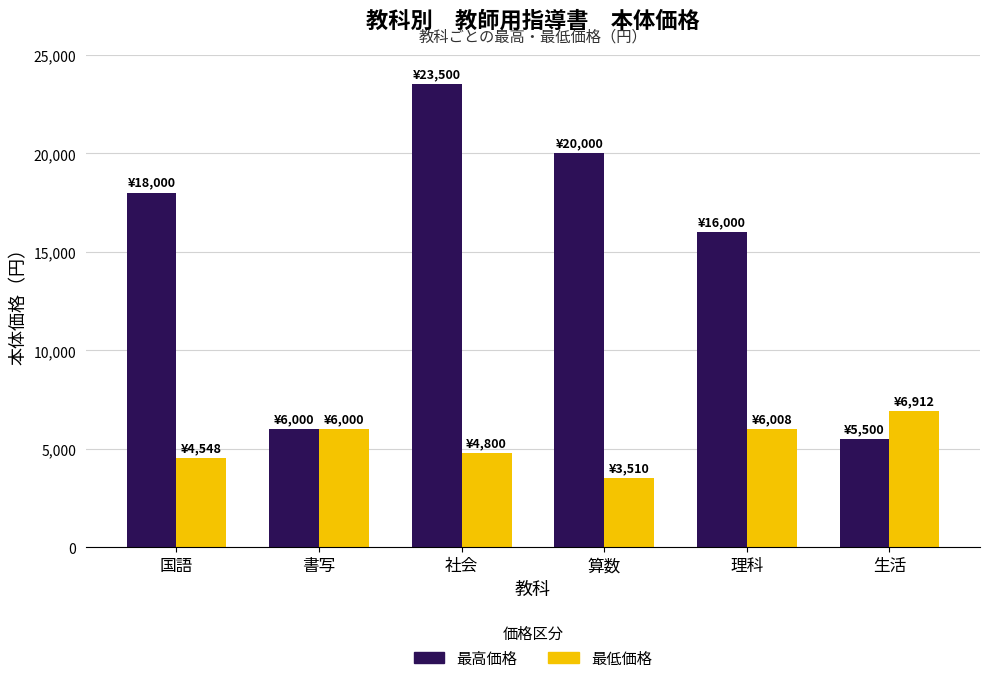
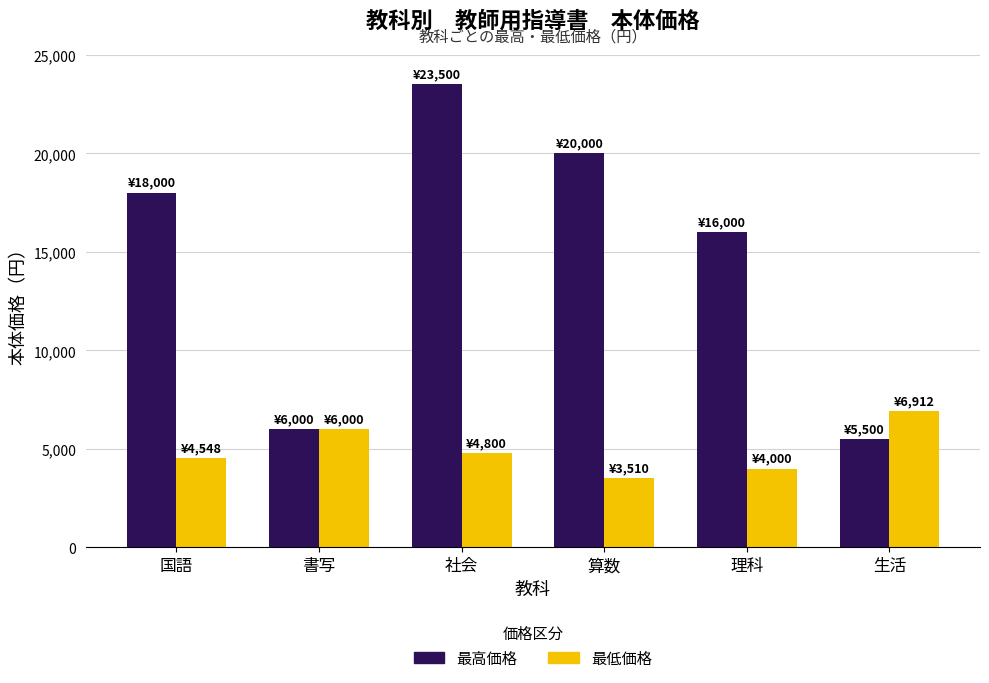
最低価格, 理科: ¥6,008 -> ¥4,000
